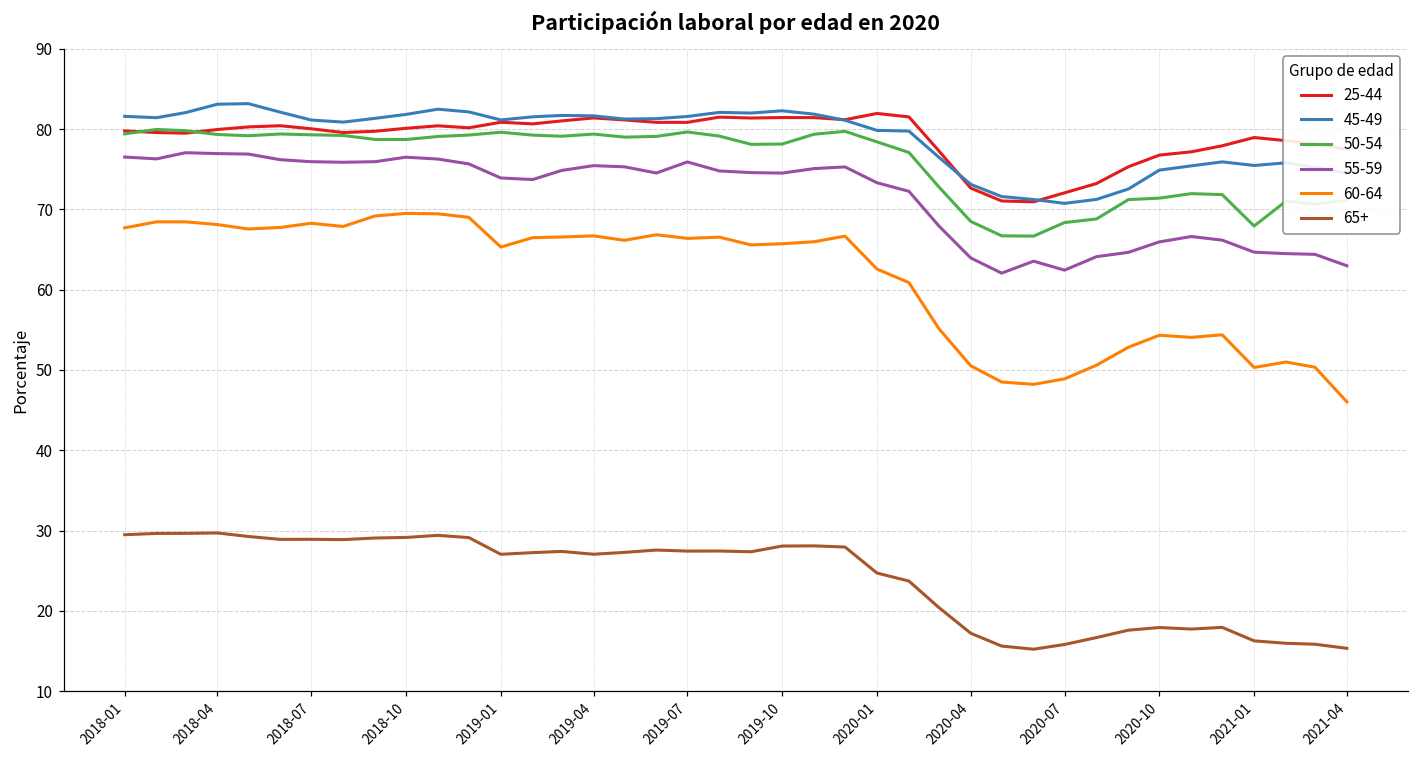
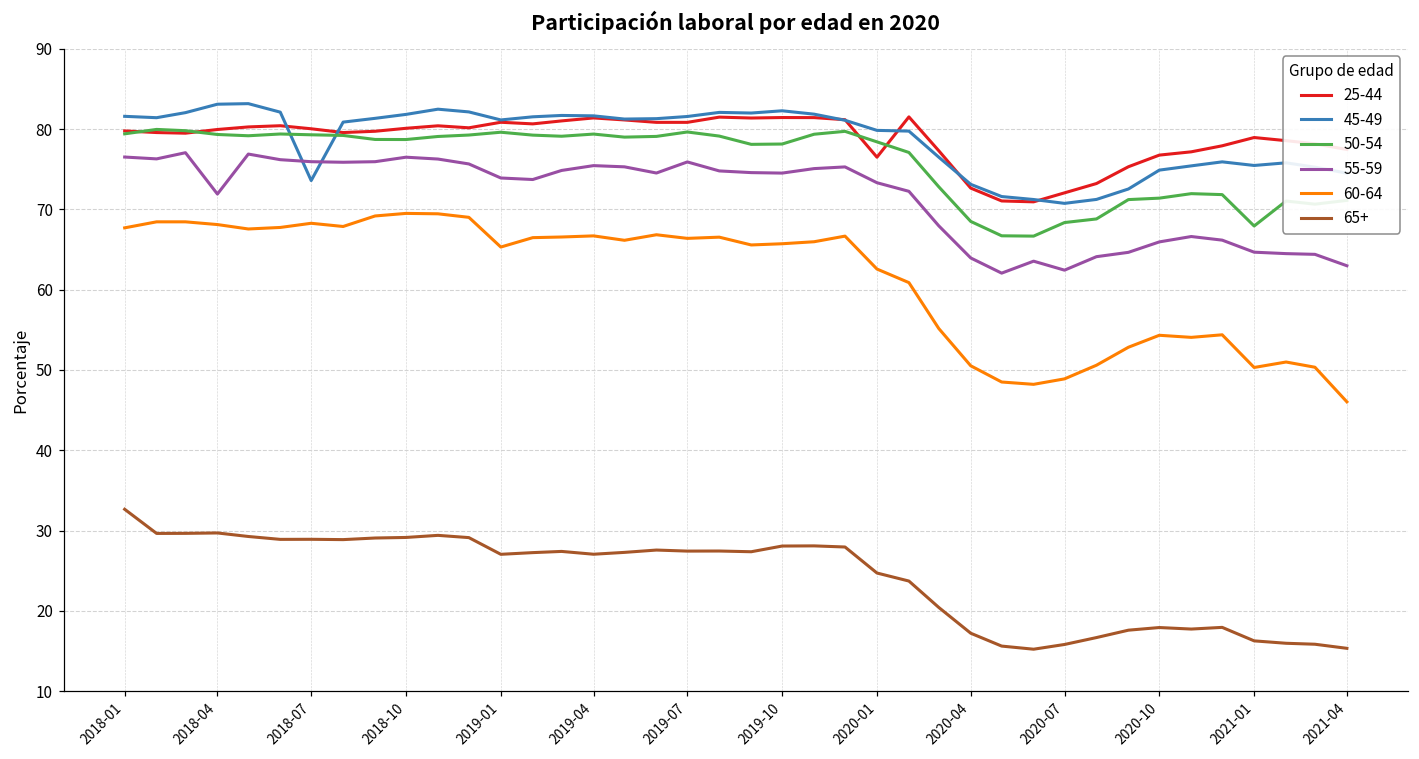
65+, 2018-01: 29 -> 33
55-59, 2018-04: 77 -> 72
45-49, 2018-07: 81 -> 74
25-44, 2020-01: 82 -> 77
